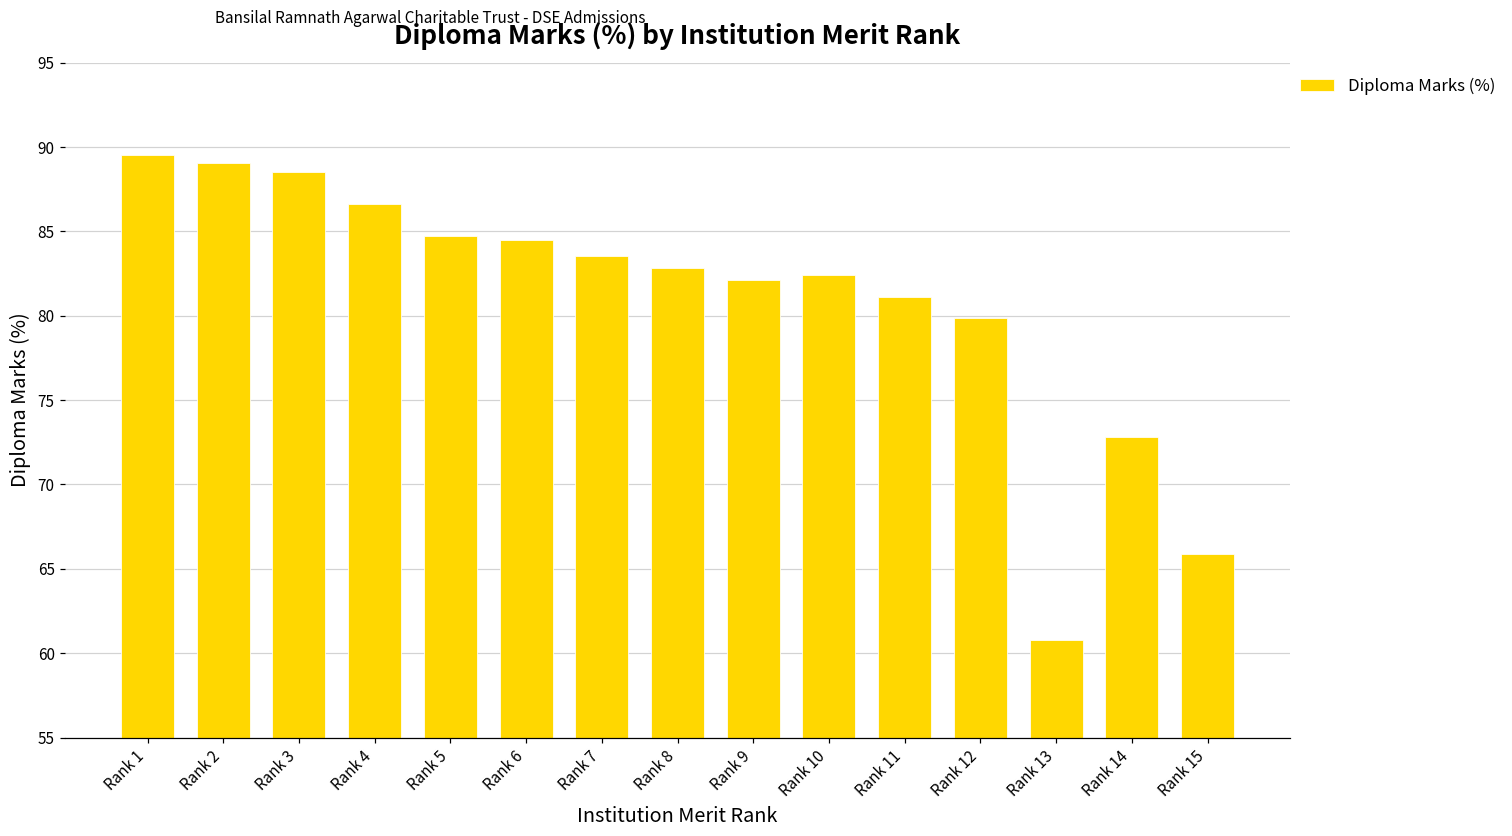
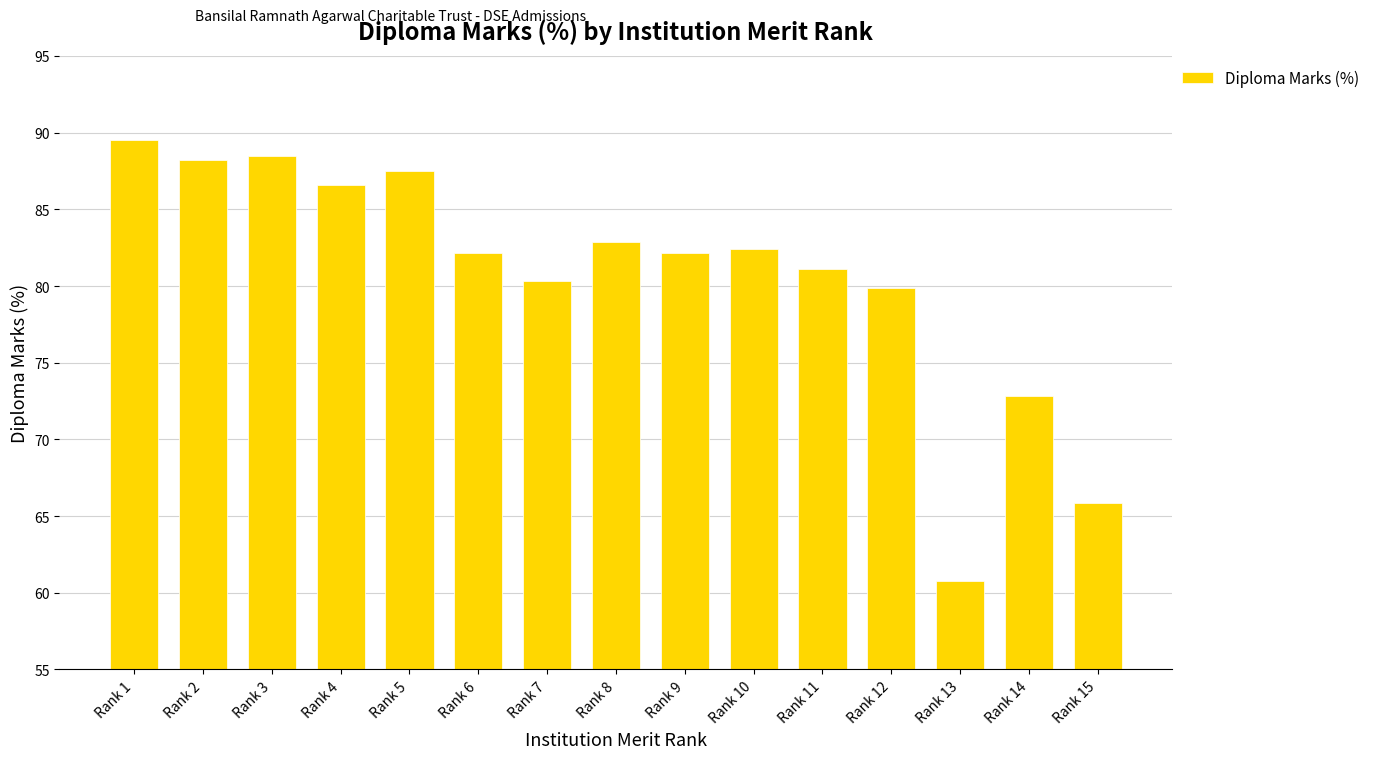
Rank 2: 89.1 -> 88.2
Rank 5: 84.7 -> 87.5
Rank 6: 84.5 -> 82.1
Rank 7: 83.5 -> 80.4
